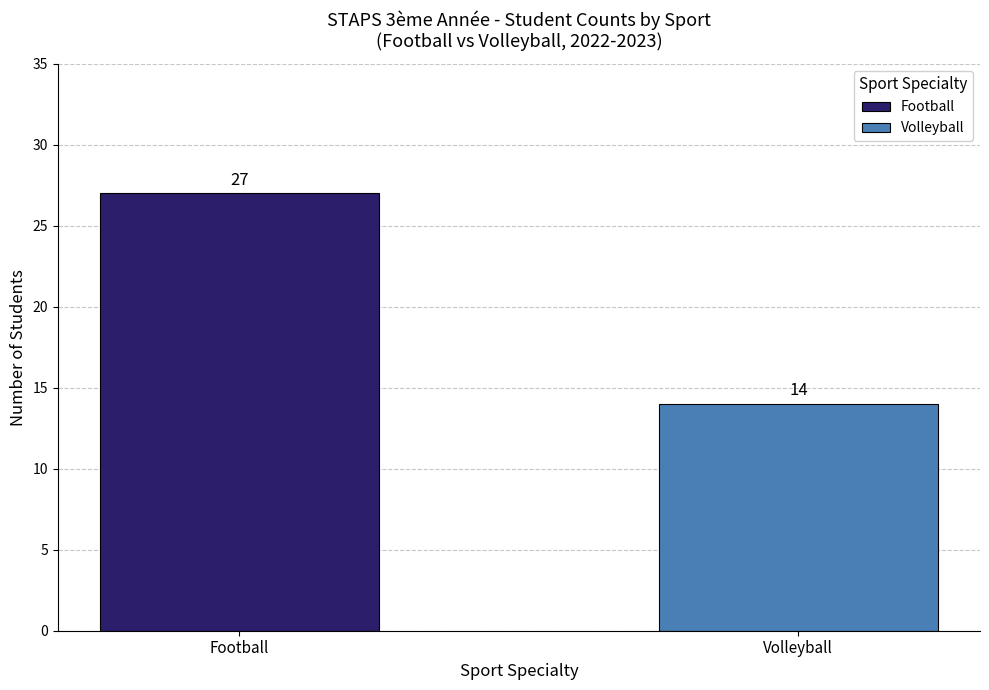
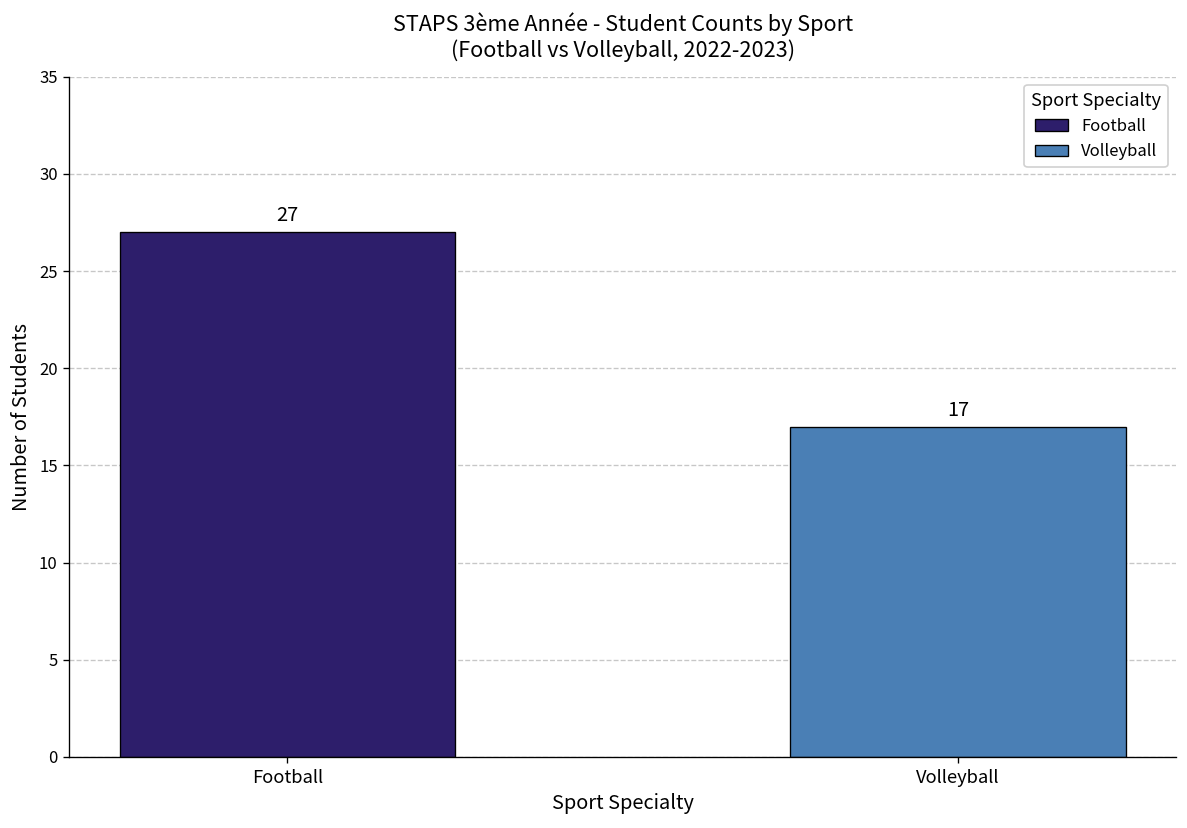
Volleyball: 14 -> 17
